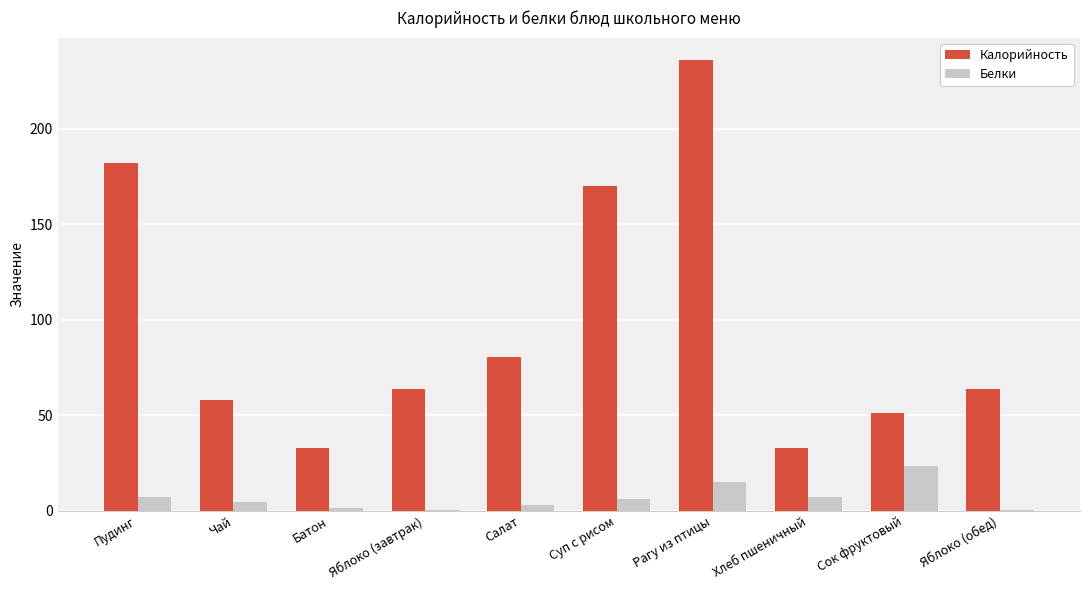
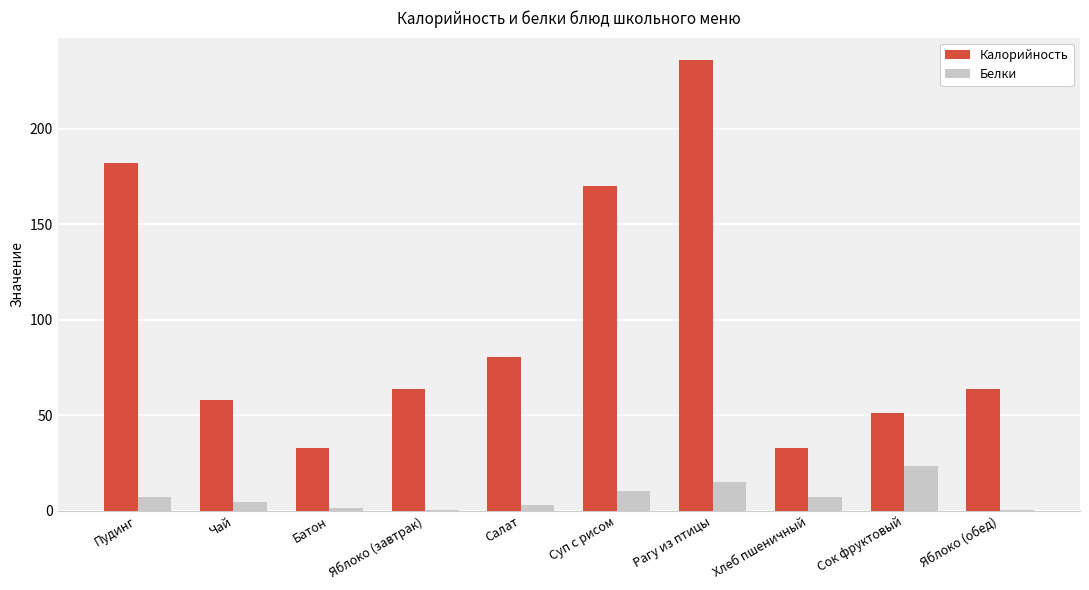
Белки, Суп с рисом: 6 -> 11
